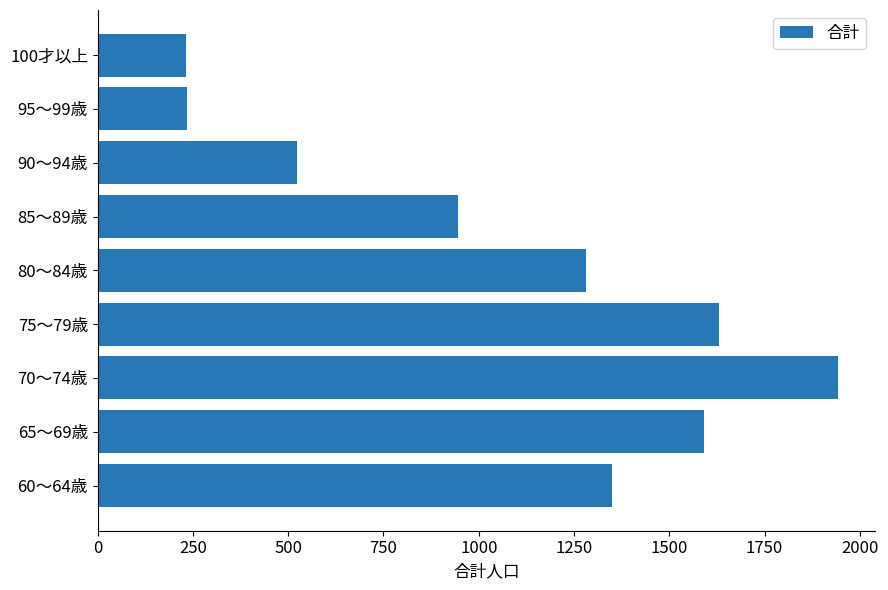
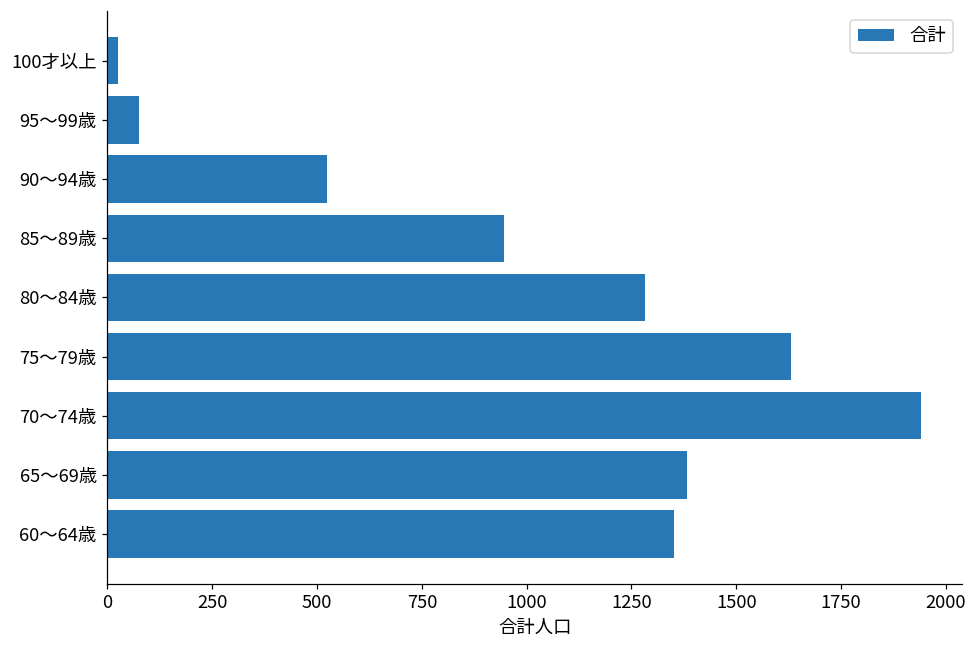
100才以上: 230 -> 20
95～99歳: 240 -> 70
65～69歳: 1590 -> 1380
